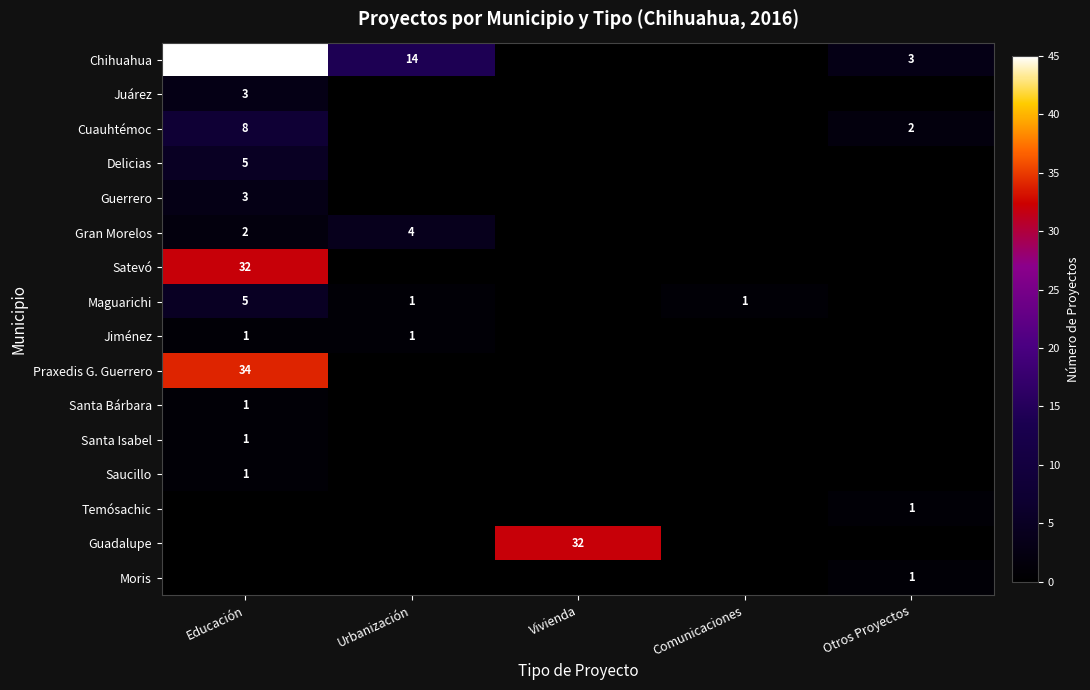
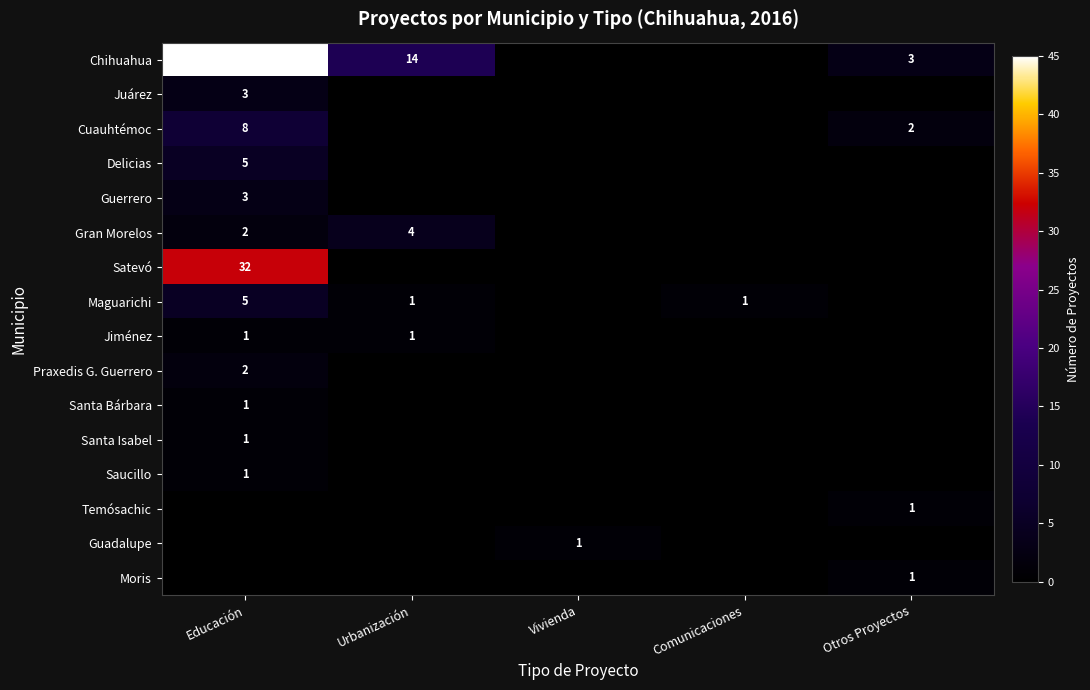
Praxedis G. Guerrero, Educación: 34 -> 2
Guadalupe, Vivienda: 32 -> 1
